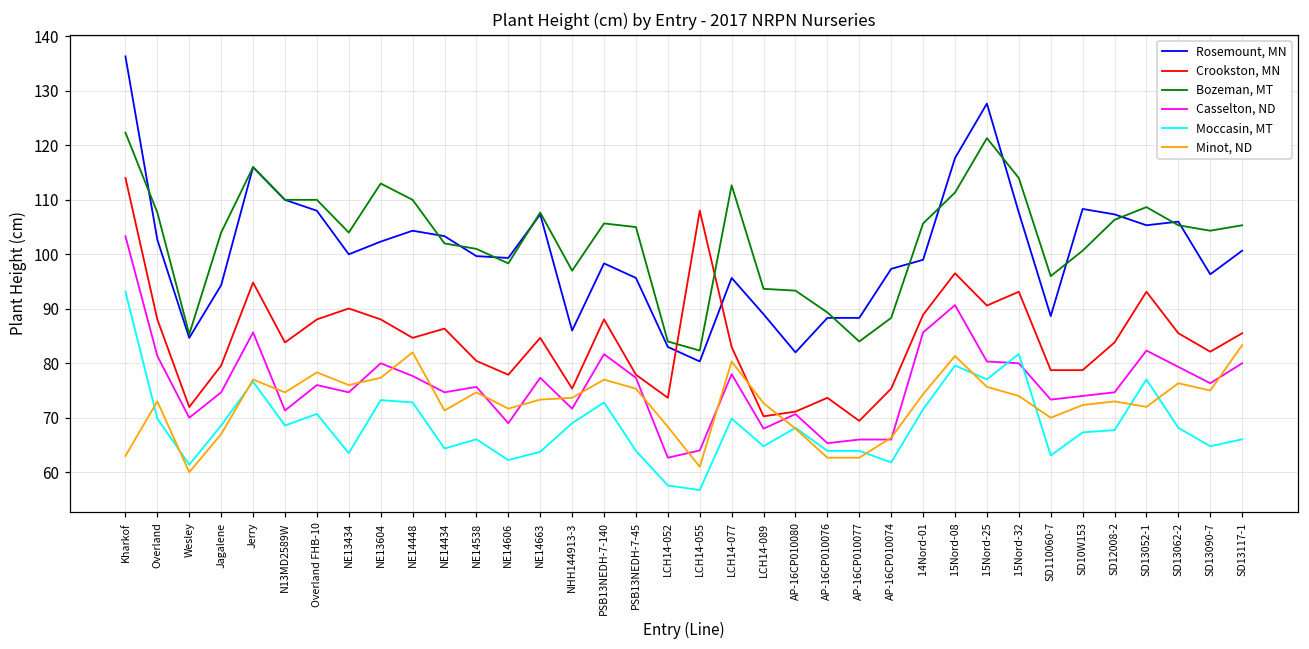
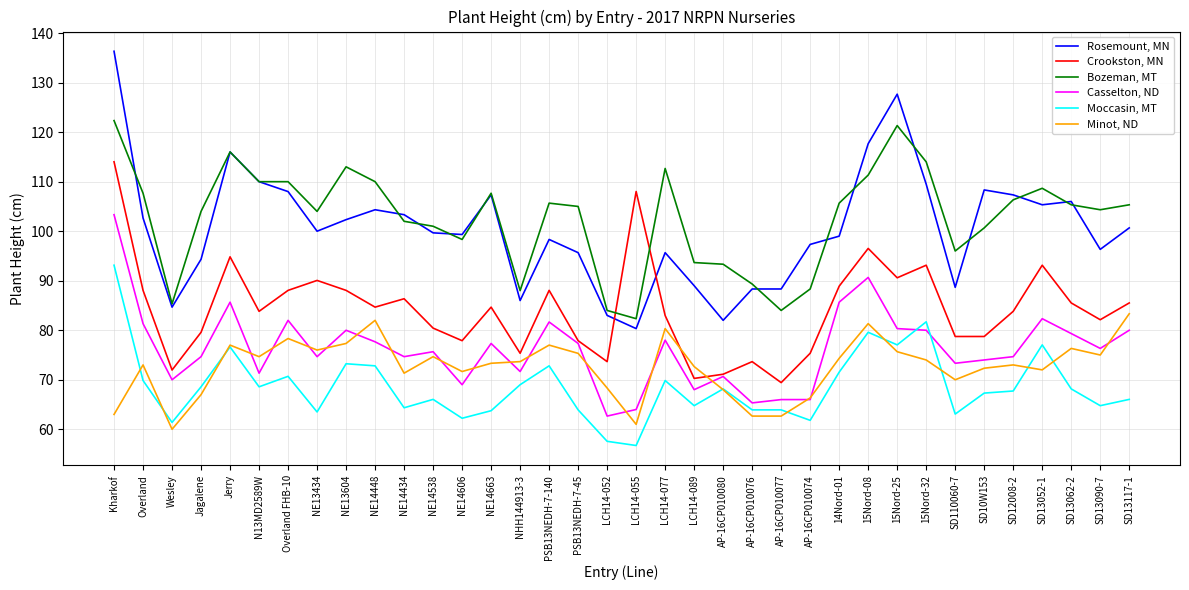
Casselton, ND, Overland FHB-10: 76 -> 82
Bozeman, MT, NHH144913-3: 97 -> 88
Rosemount, MN, 15Nord-32: 108 -> 109
